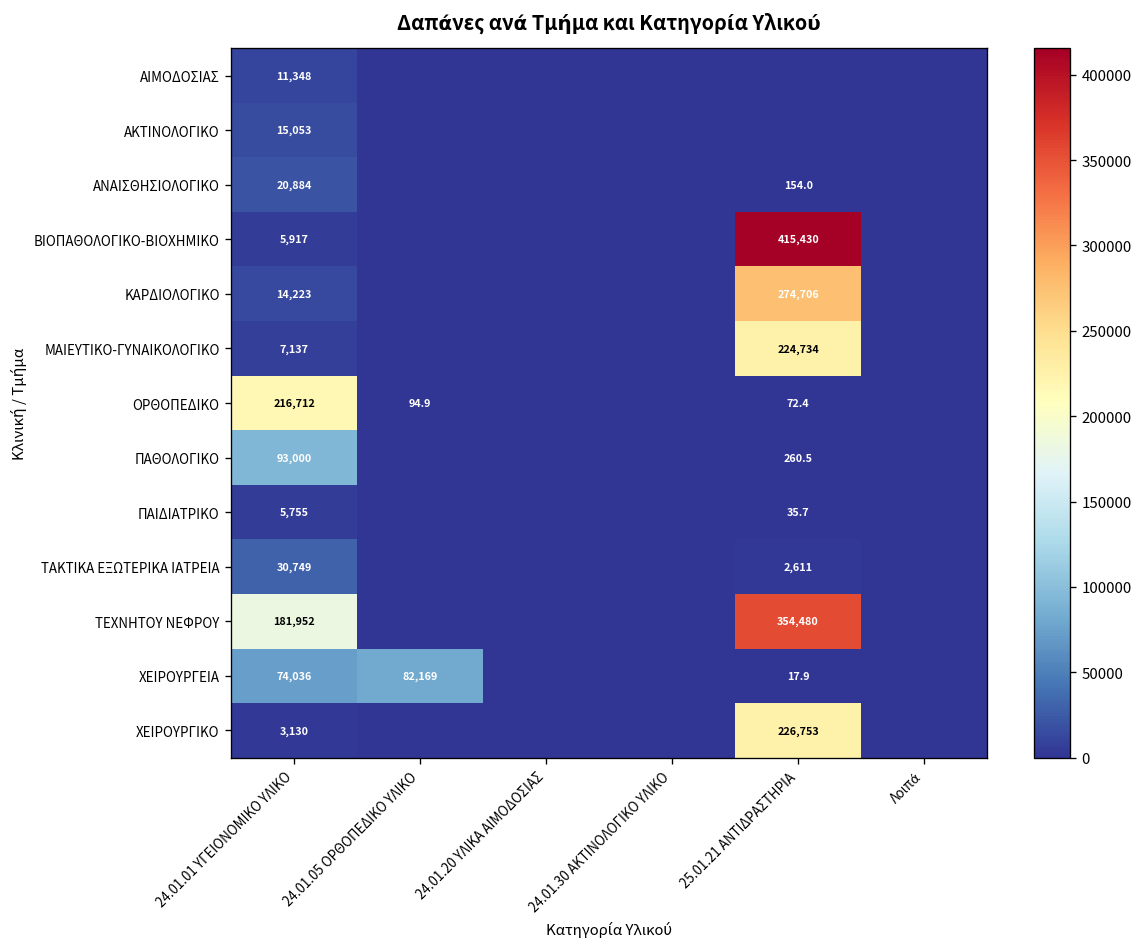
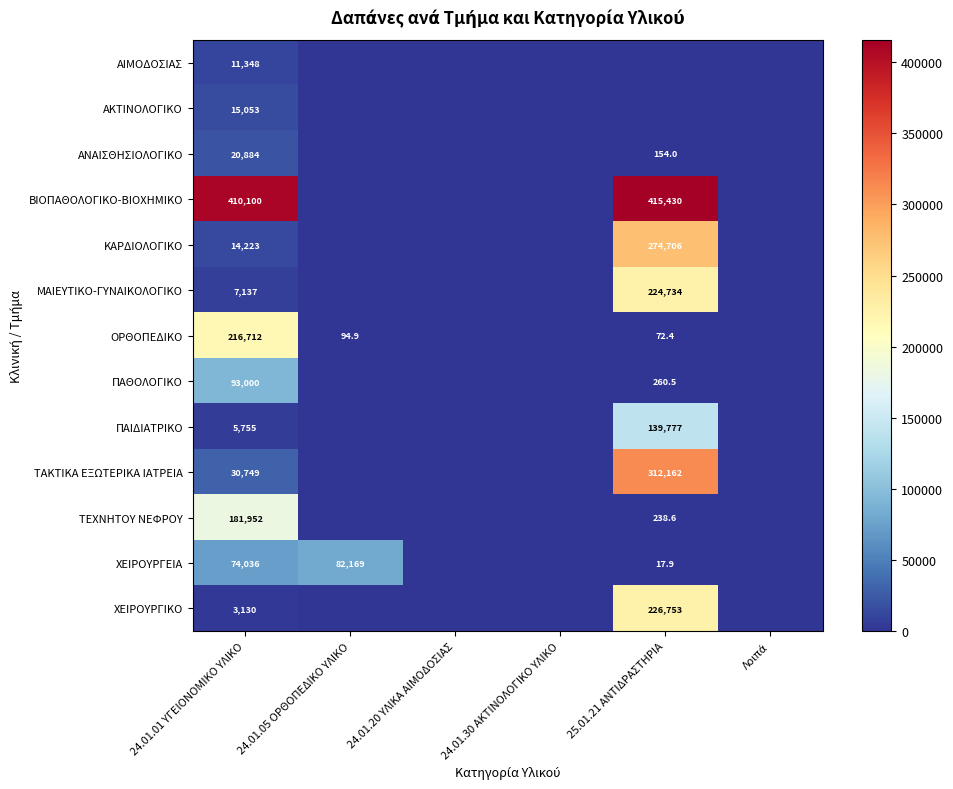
ΒΙΟΠΑΘΟΛΟΓΙΚΟ-ΒΙΟΧΗΜΙΚΟ, 24.01.01 ΥΓΕΙΟΝΟΜΙΚΟ ΥΛΙΚΟ: 5,917 -> 410,100
ΠΑΙΔΙΑΤΡΙΚΟ, 25.01.21 ΑΝΤΙΔΡΑΣΤΗΡΙΑ: 35.7 -> 139,777
ΤΑΚΤΙΚΑ ΕΞΩΤΕΡΙΚΑ ΙΑΤΡΕΙΑ, 25.01.21 ΑΝΤΙΔΡΑΣΤΗΡΙΑ: 2,611 -> 312,162
ΤΕΧΝΗΤΟΥ ΝΕΦΡΟΥ, 25.01.21 ΑΝΤΙΔΡΑΣΤΗΡΙΑ: 354,480 -> 238.6
